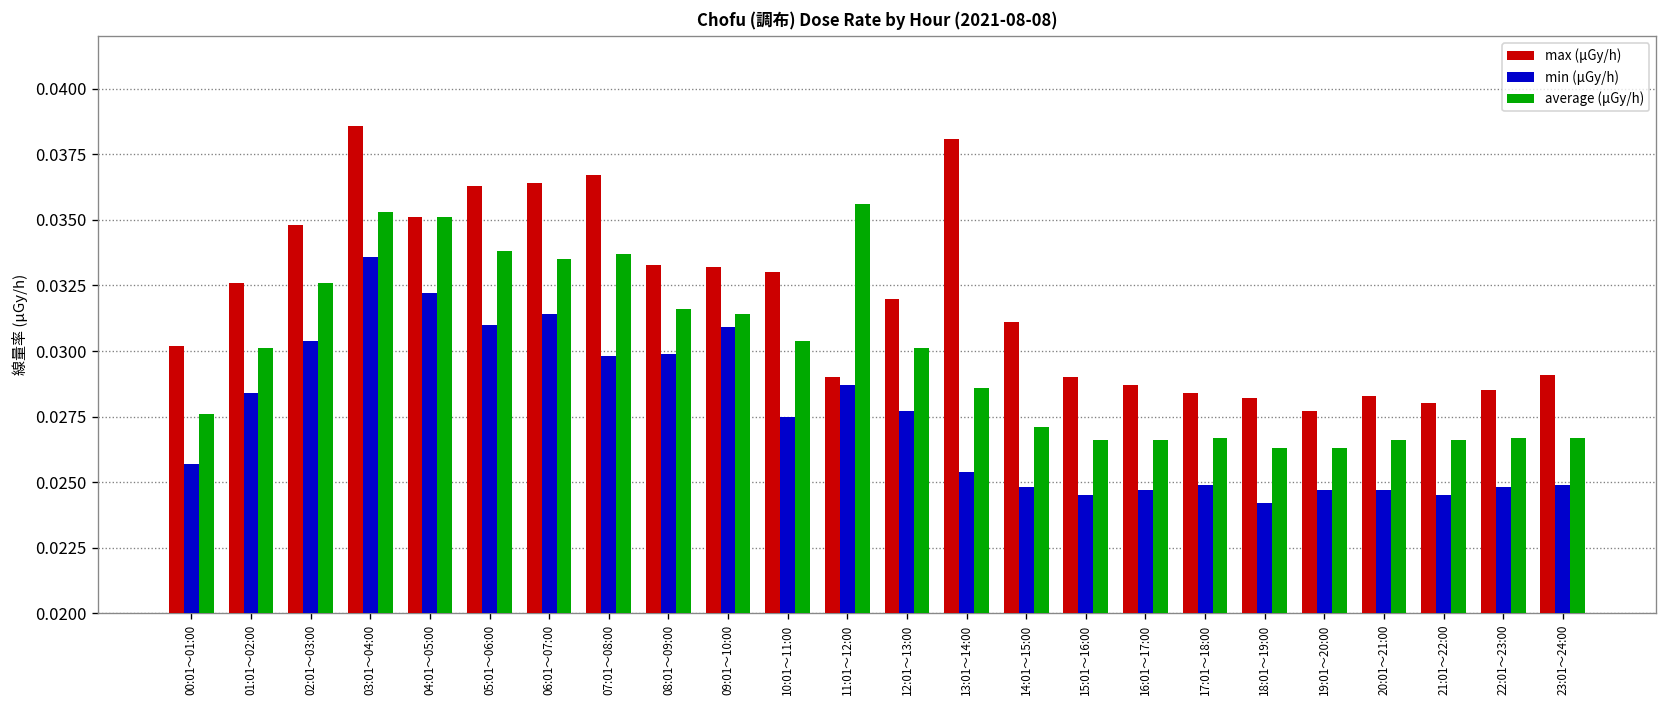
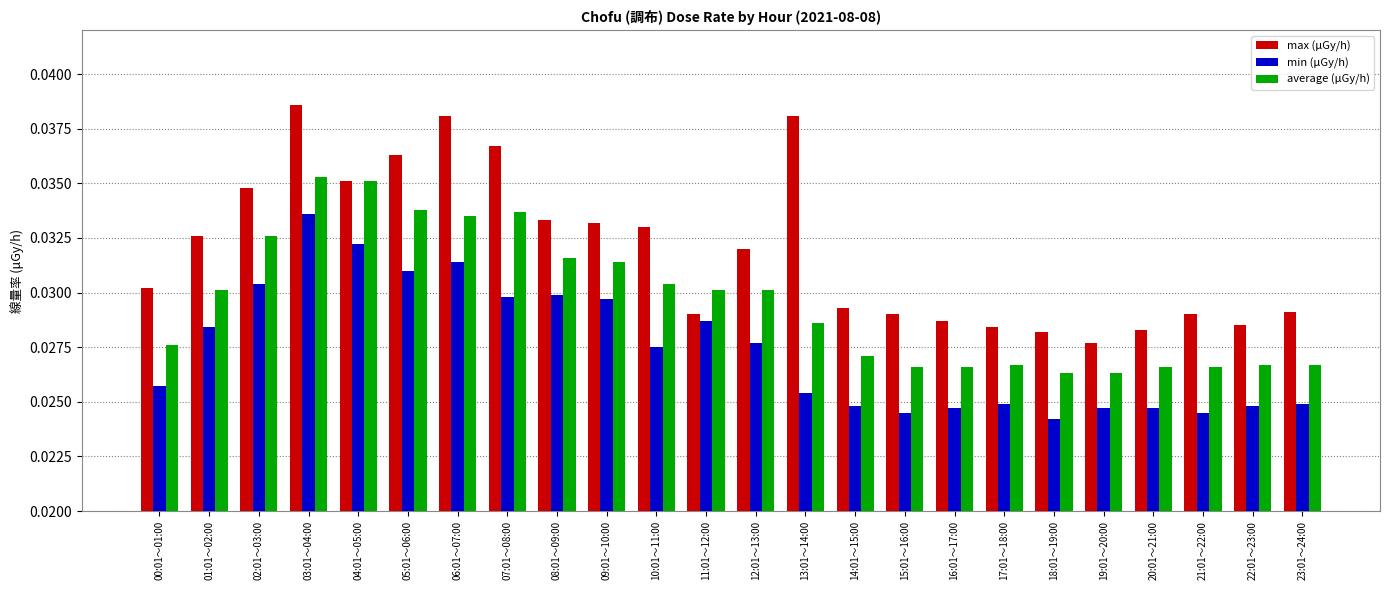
max (μGy/h), 06:01～07:00: 0.0364 -> 0.0381
min (μGy/h), 09:01～10:00: 0.0309 -> 0.0297
average (μGy/h), 11:01～12:00: 0.0356 -> 0.0301
max (μGy/h), 14:01～15:00: 0.0311 -> 0.0293
max (μGy/h), 21:01～22:00: 0.028 -> 0.029
